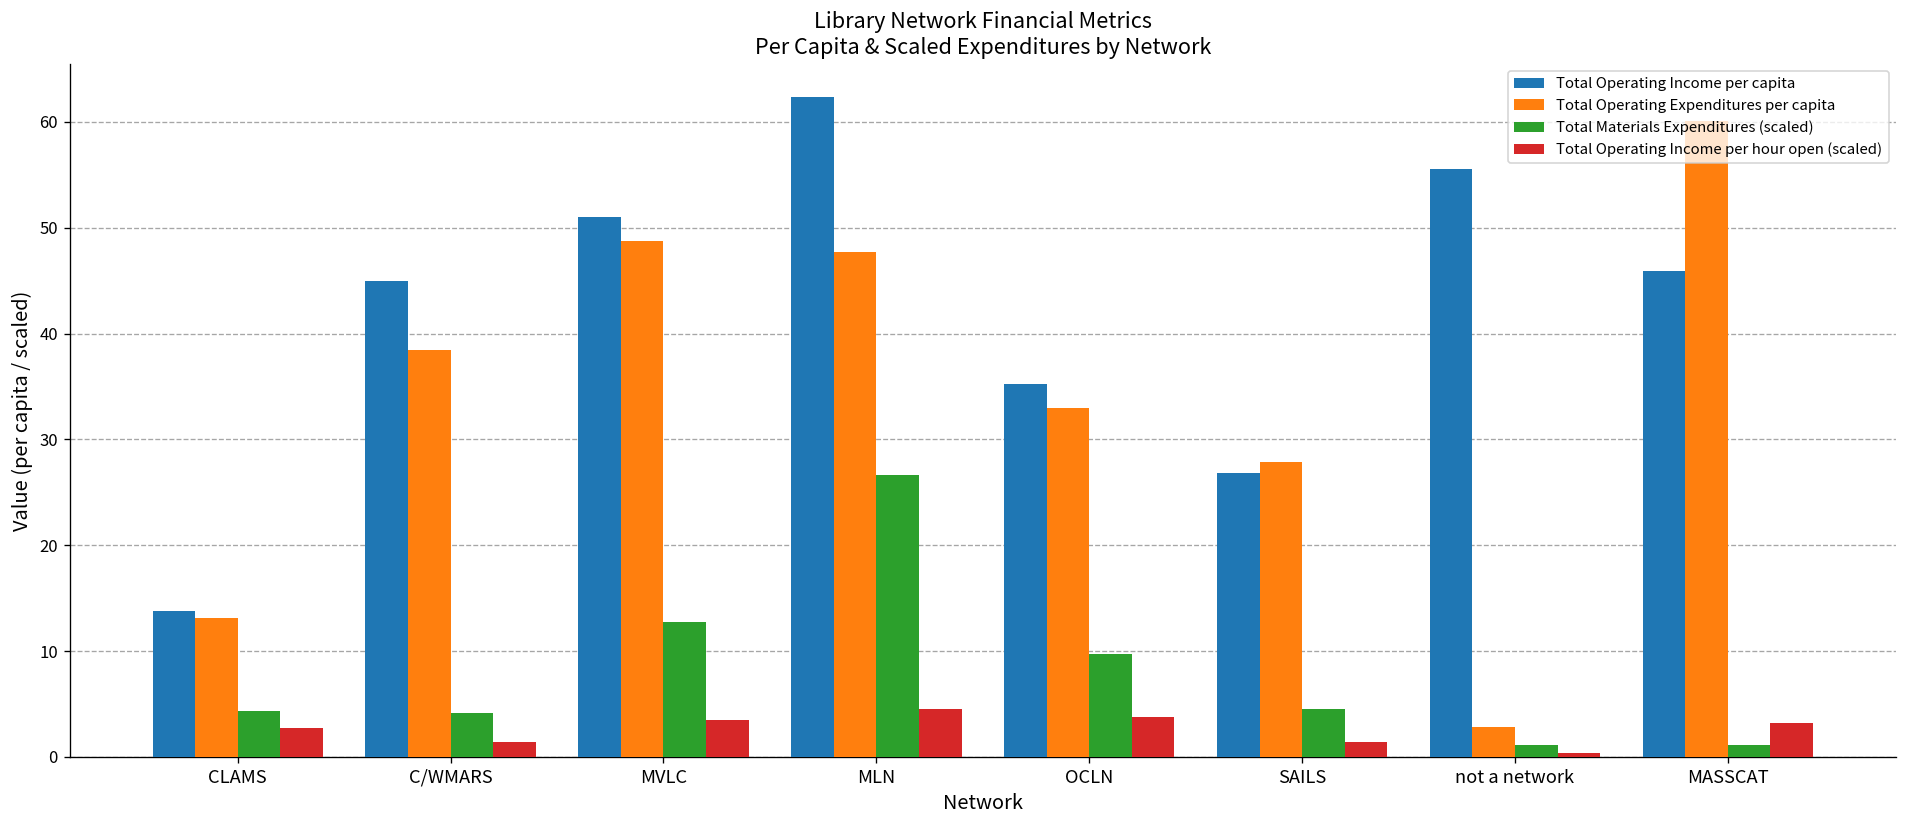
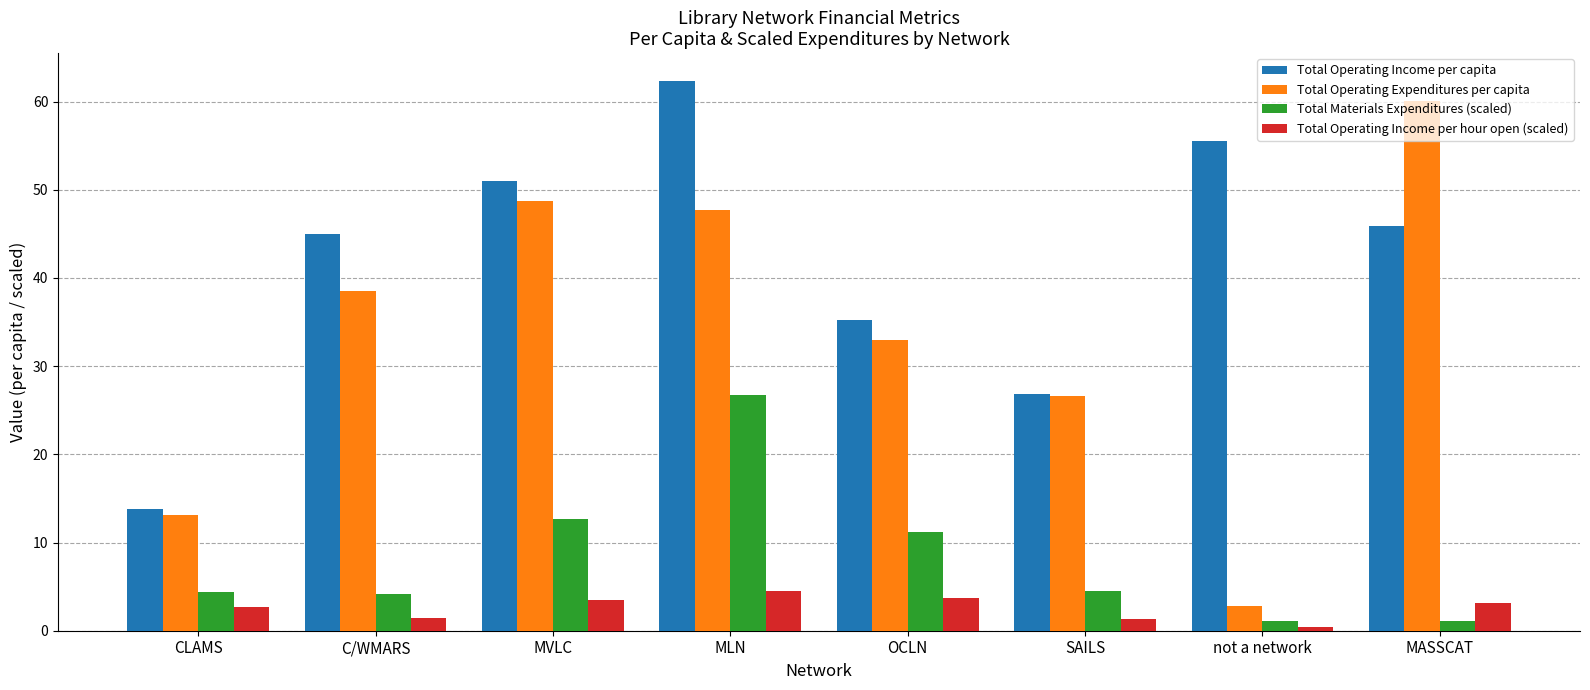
Total Materials Expenditures (scaled), OCLN: 10 -> 11
Total Operating Expenditures per capita, SAILS: 28 -> 27
